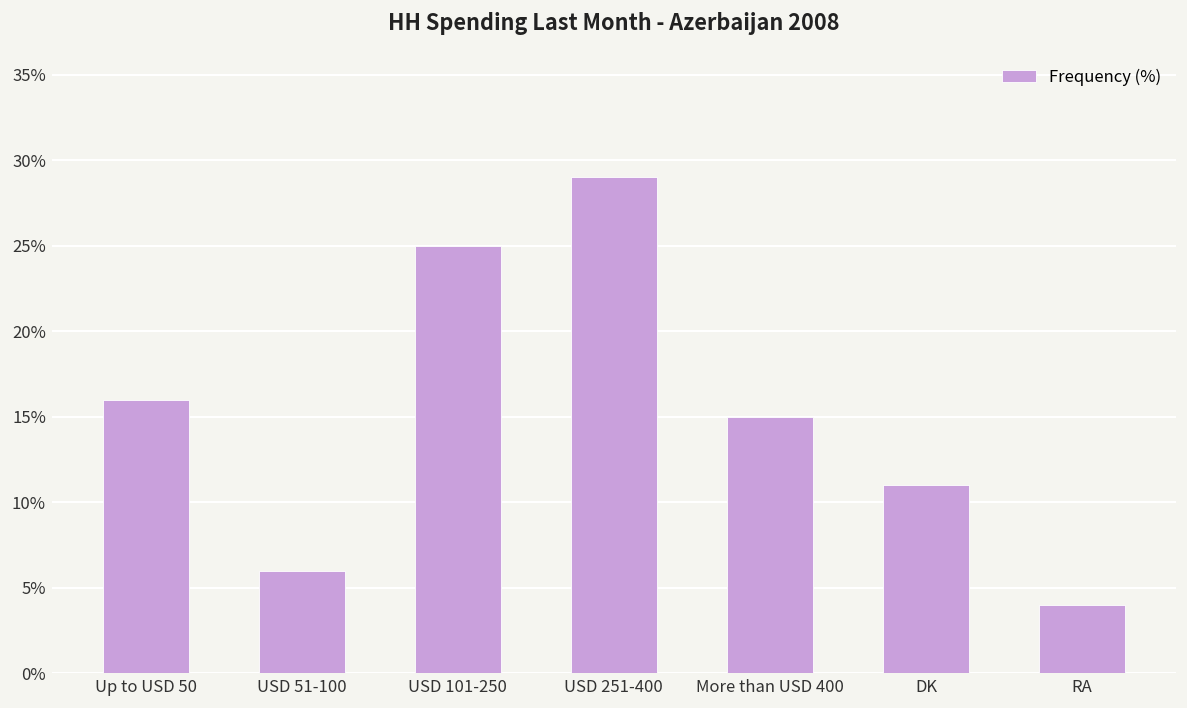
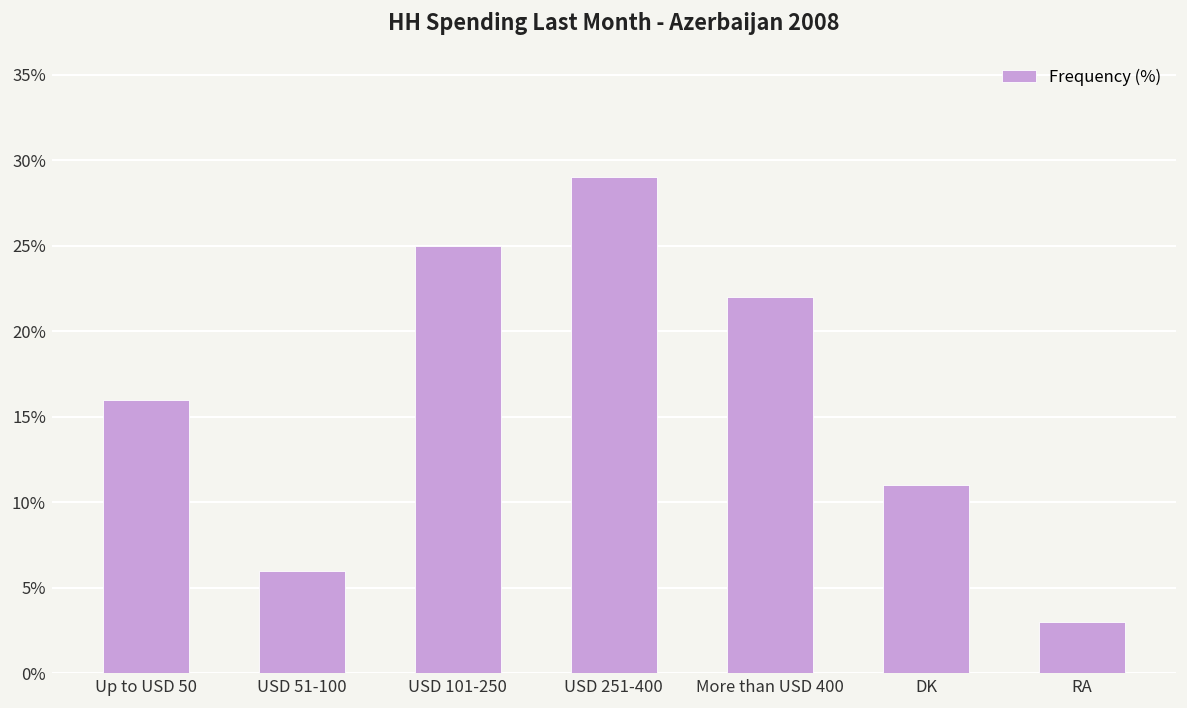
More than USD 400: 15% -> 22%
RA: 4% -> 3%
